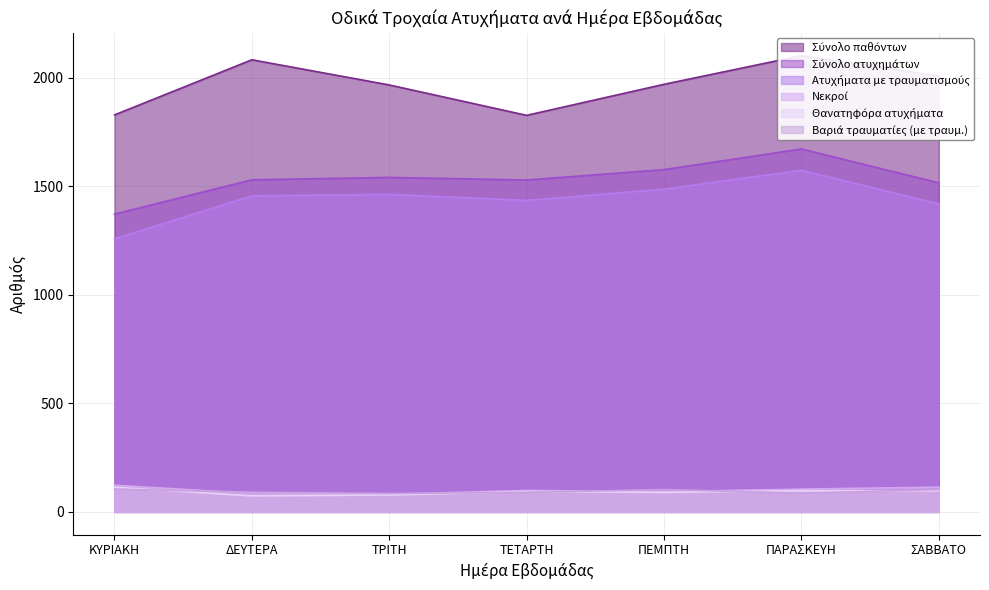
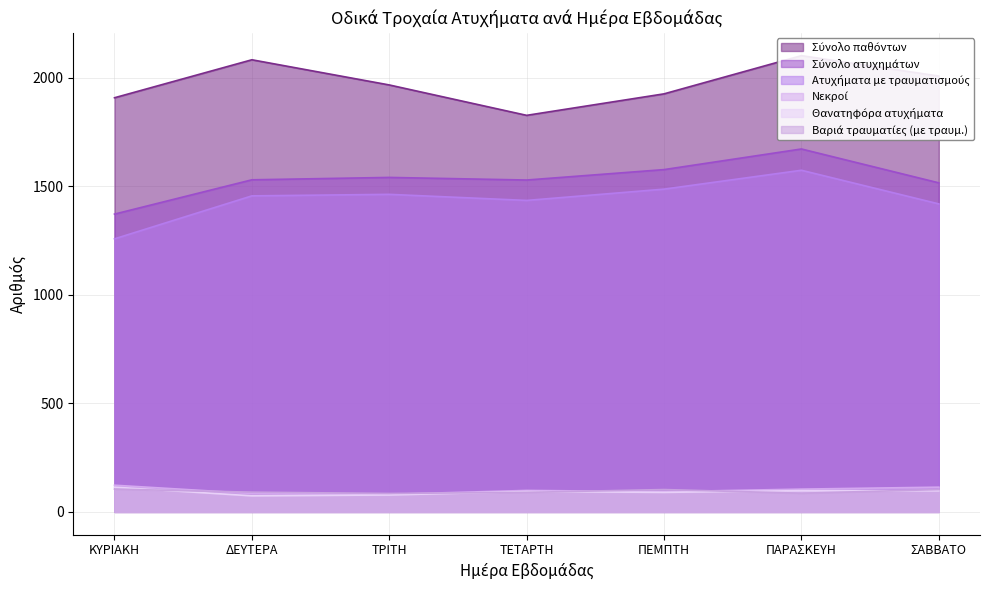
Σύνολο παθόντων, ΚΥΡΙΑΚΗ: 1830 -> 1910
Σύνολο παθόντων, ΠΕΜΠΤΗ: 1970 -> 1930
